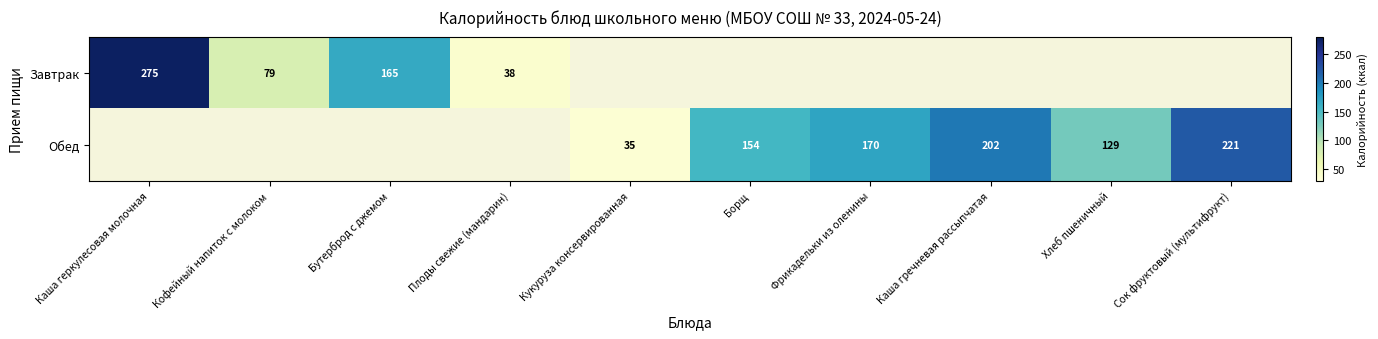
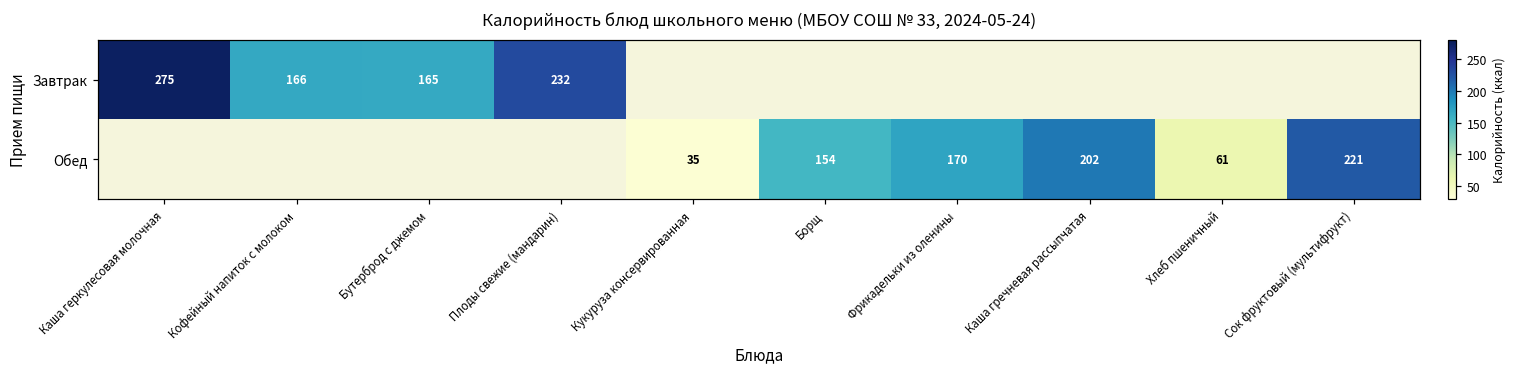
Завтрак, Кофейный напиток с молоком: 79 -> 166
Завтрак, Плоды свежие (мандарин): 38 -> 232
Обед, Хлеб пшеничный: 129 -> 61
